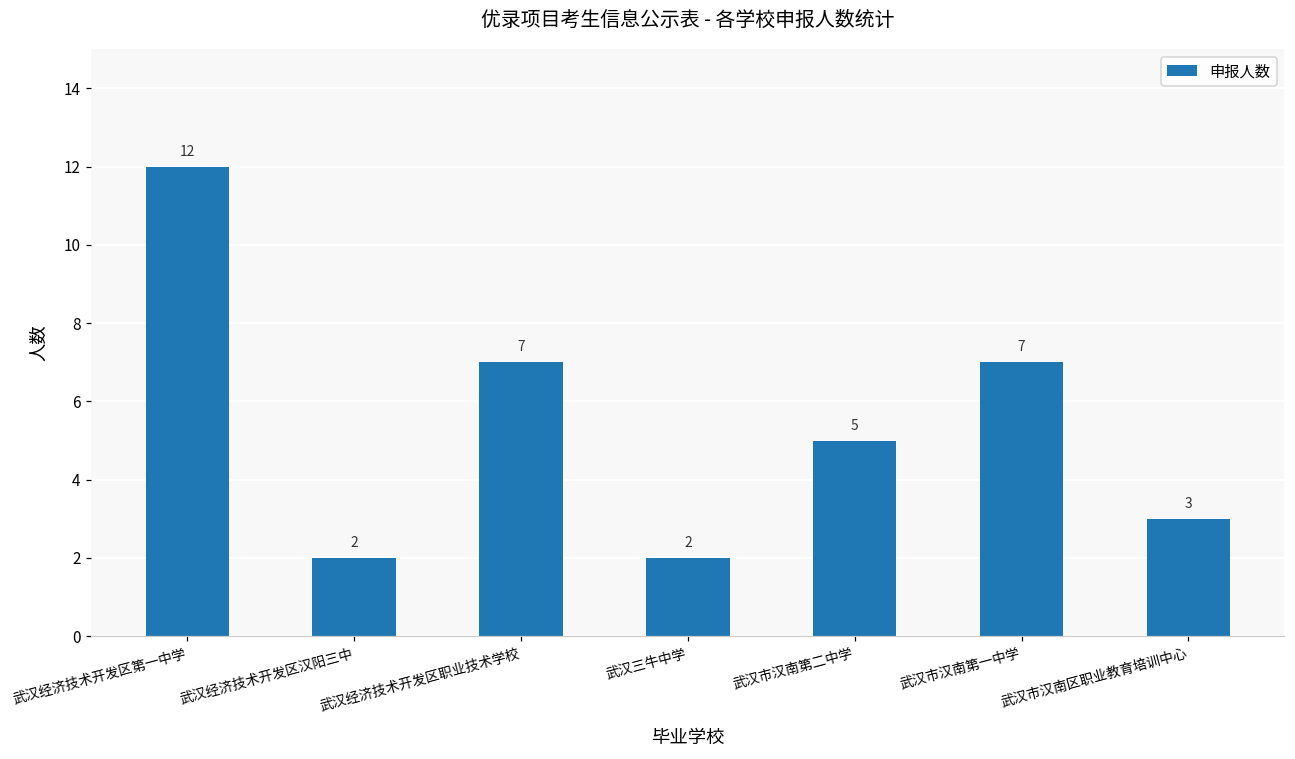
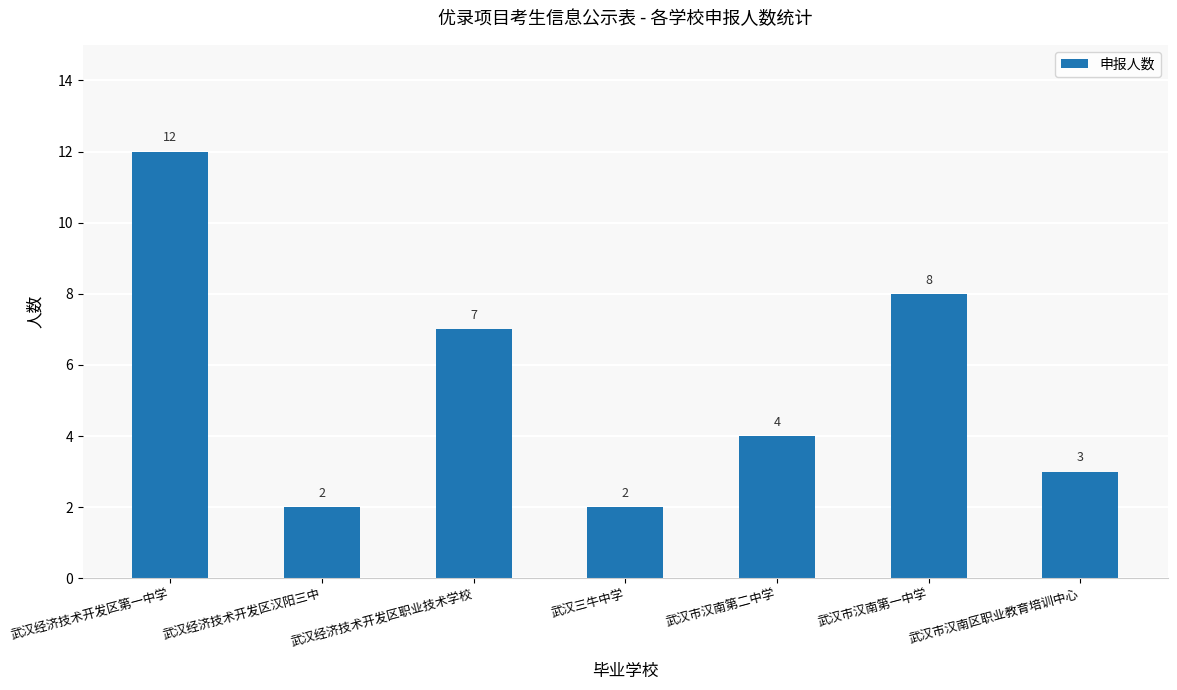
武汉市汉南第二中学: 5 -> 4
武汉市汉南第一中学: 7 -> 8
